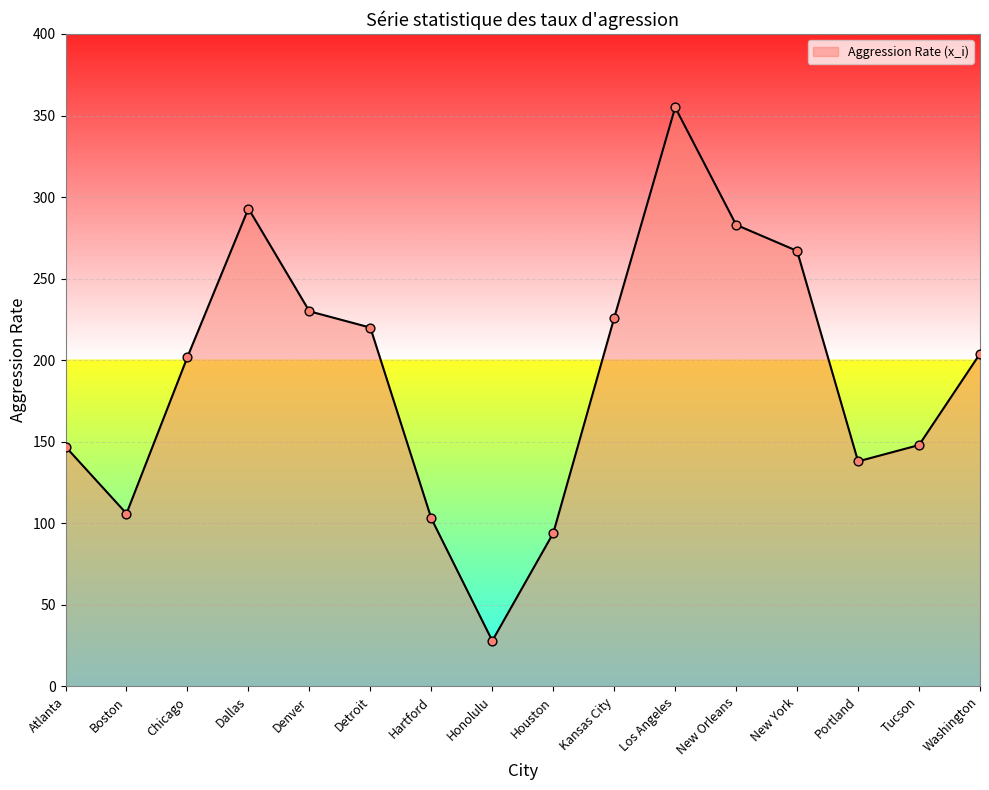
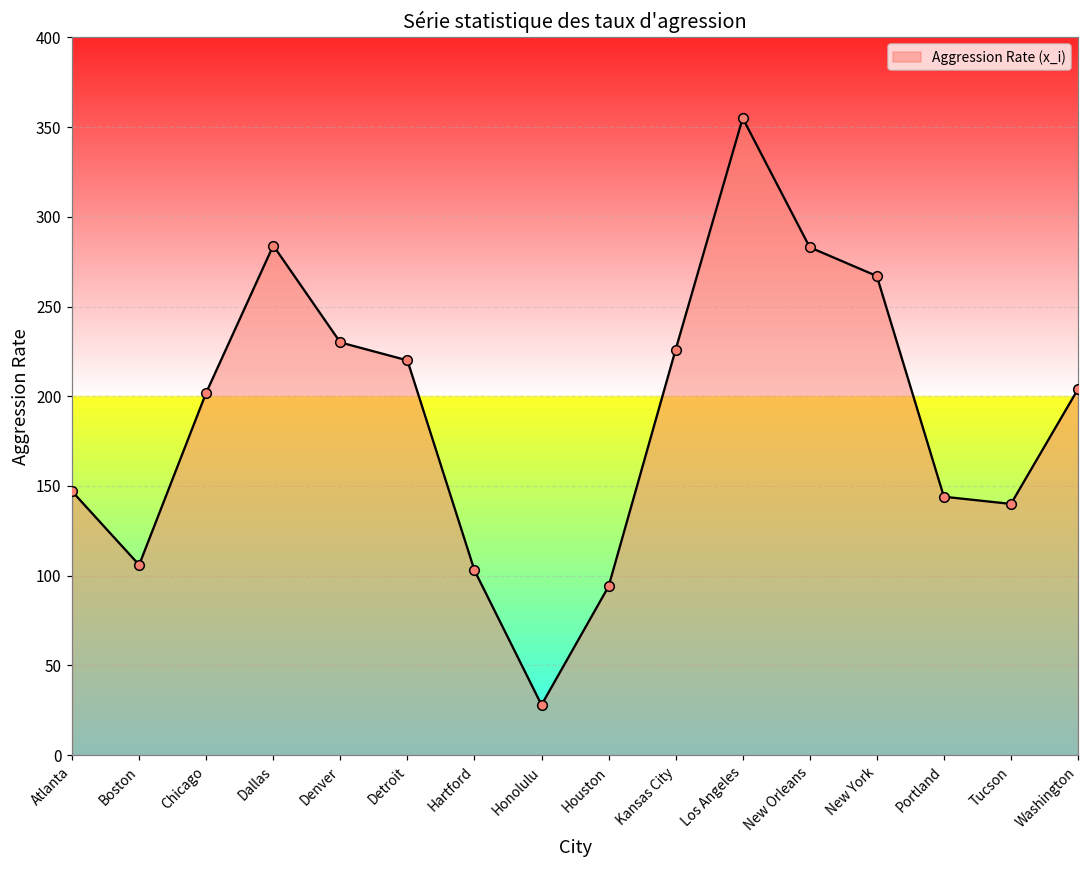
Dallas: 293 -> 284
Portland: 138 -> 144
Tucson: 148 -> 140
